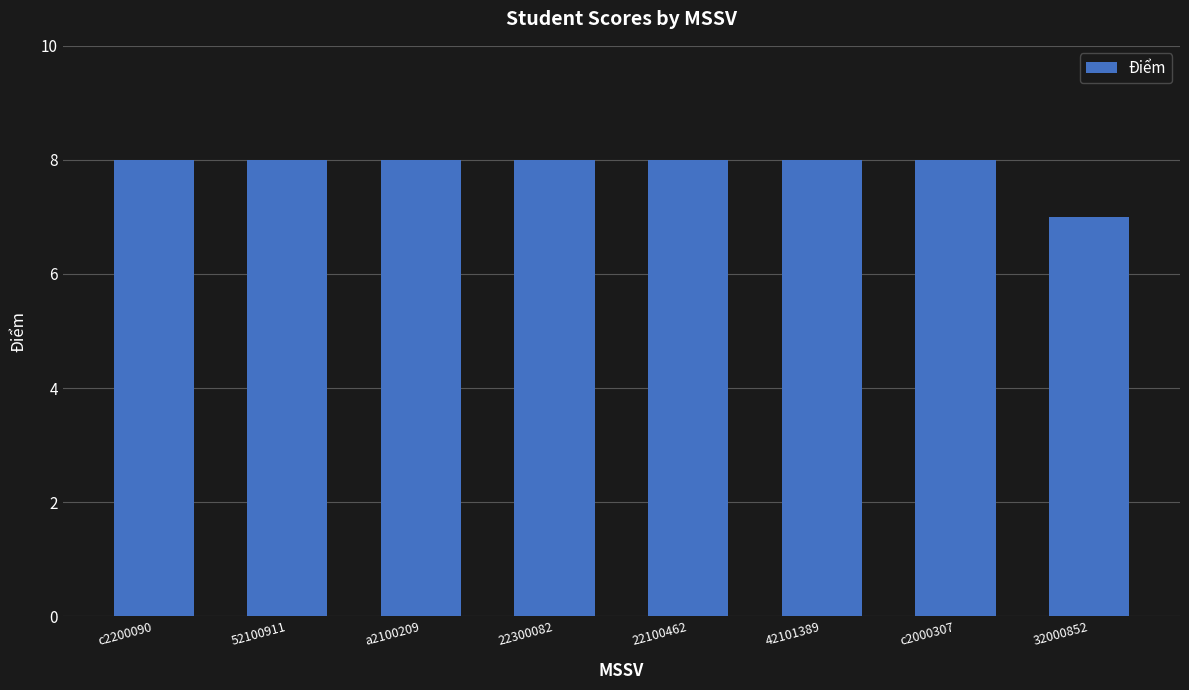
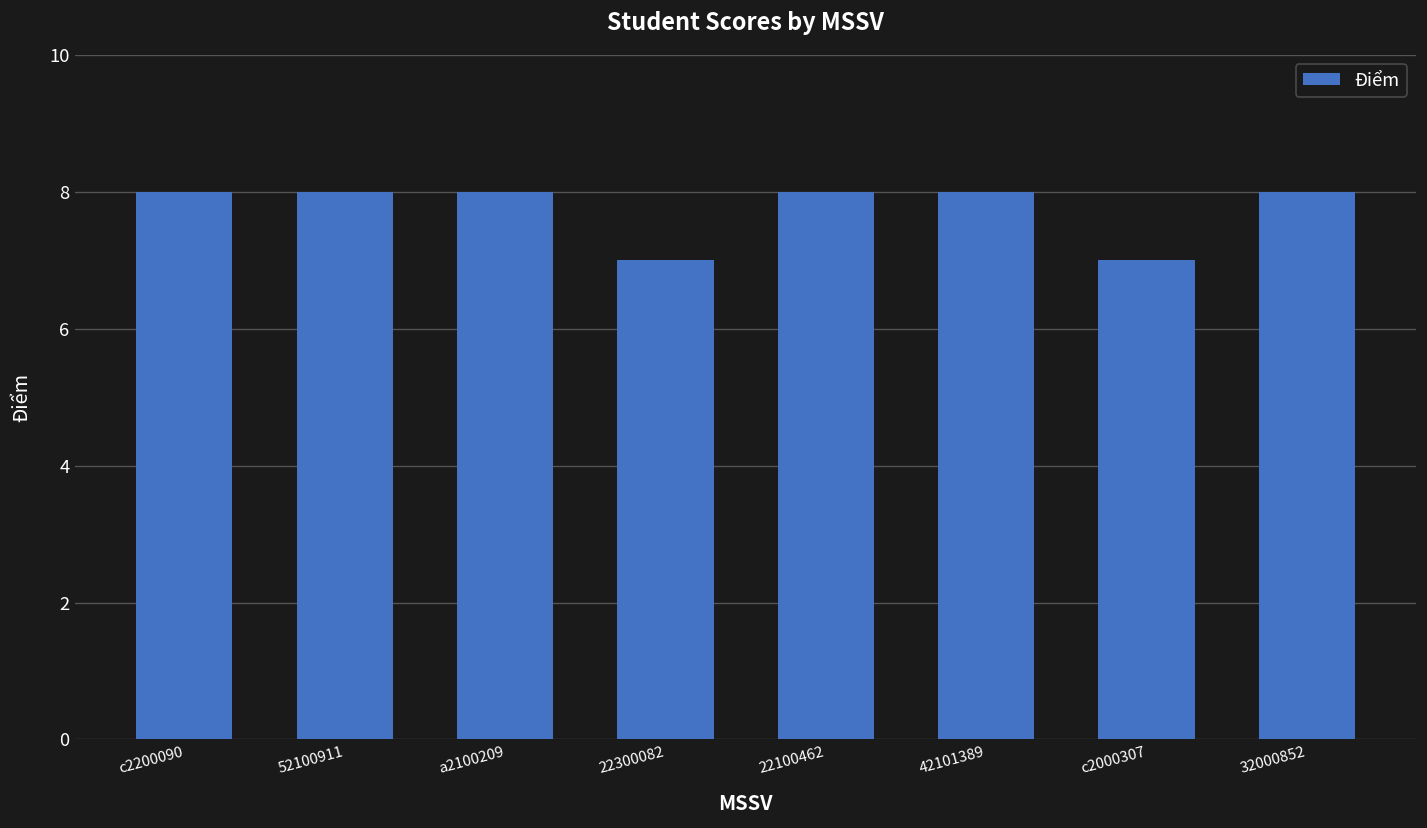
22300082: 8 -> 7
c2000307: 8 -> 7
32000852: 7 -> 8
